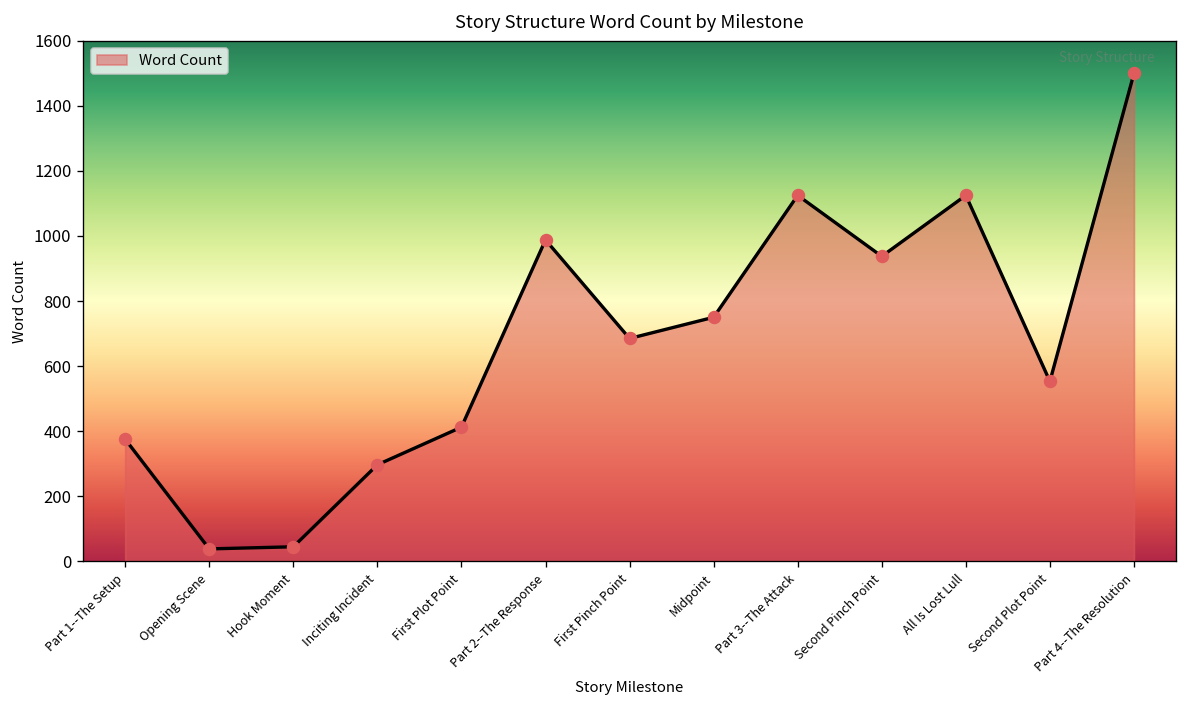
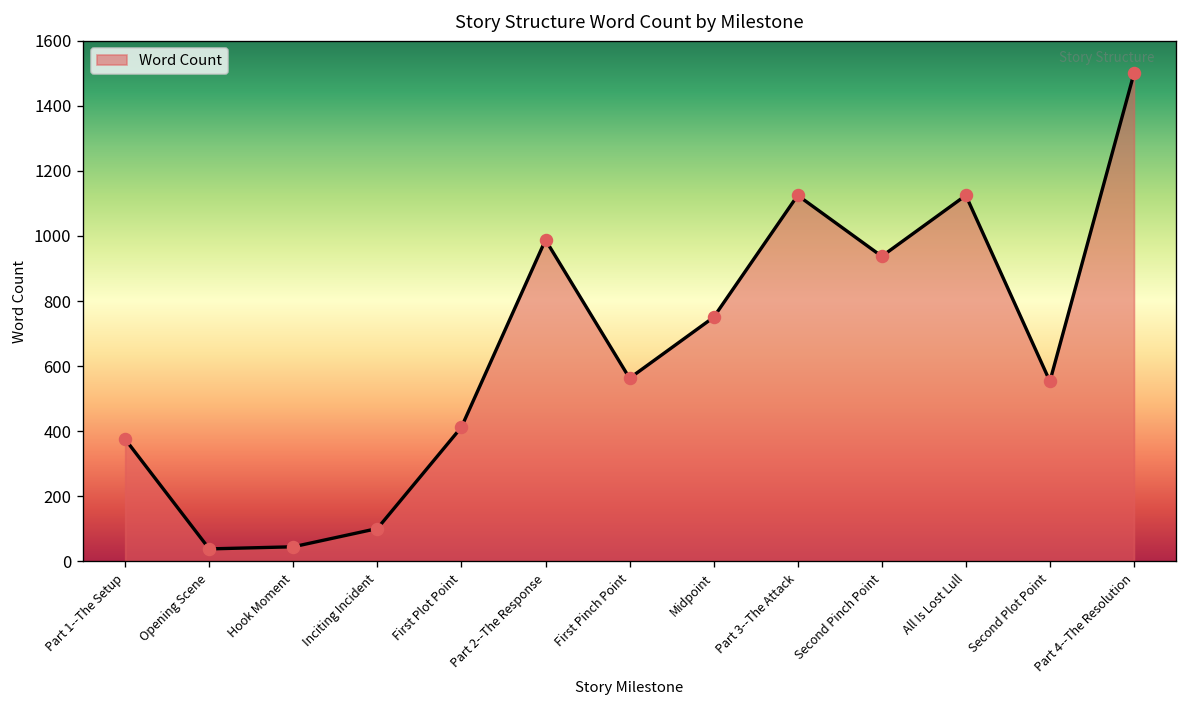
Inciting Incident: 300 -> 100
First Pinch Point: 680 -> 560
